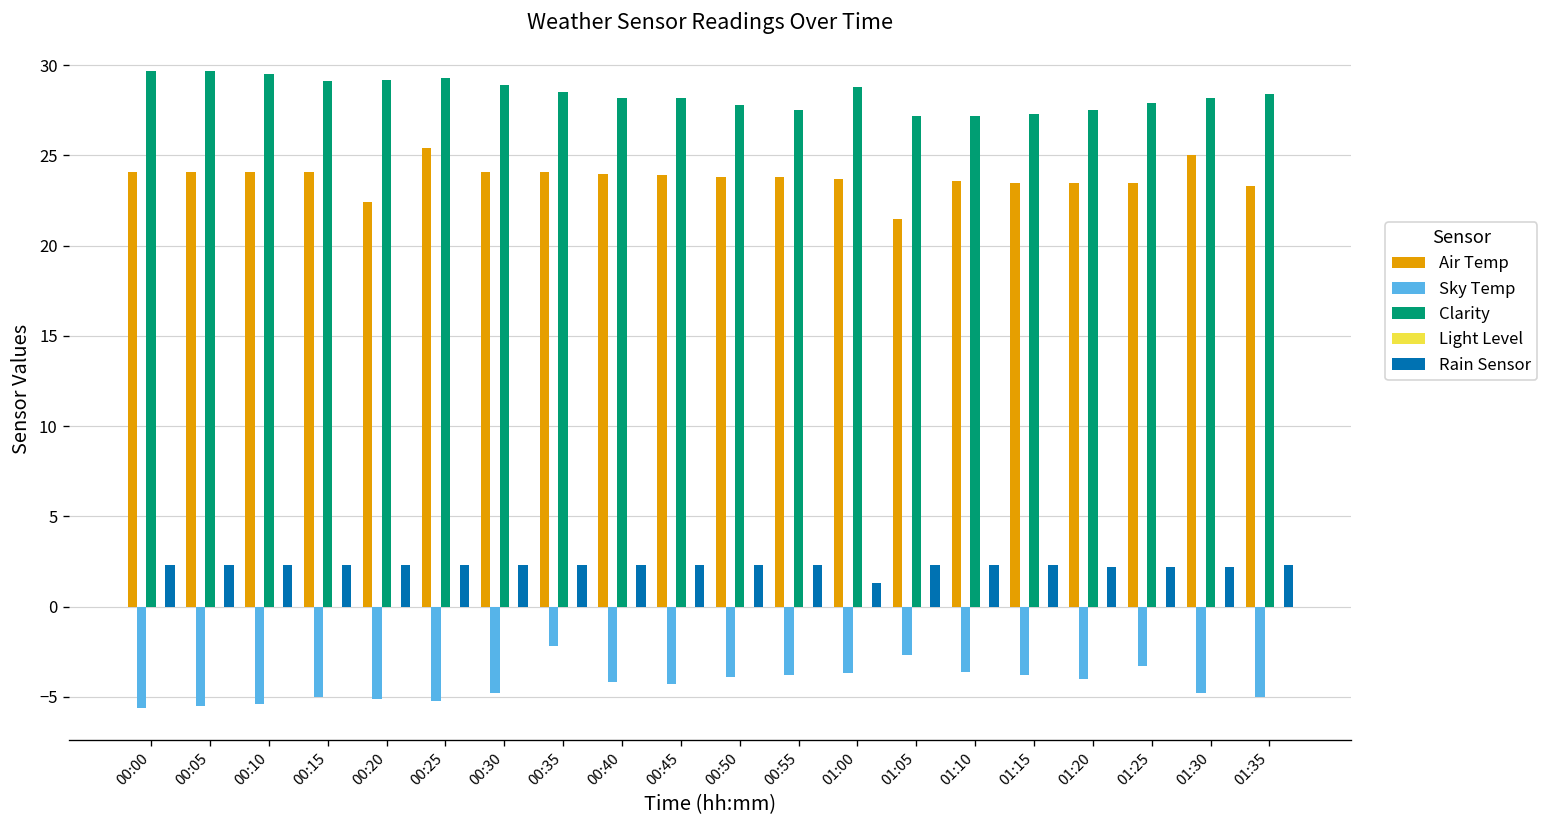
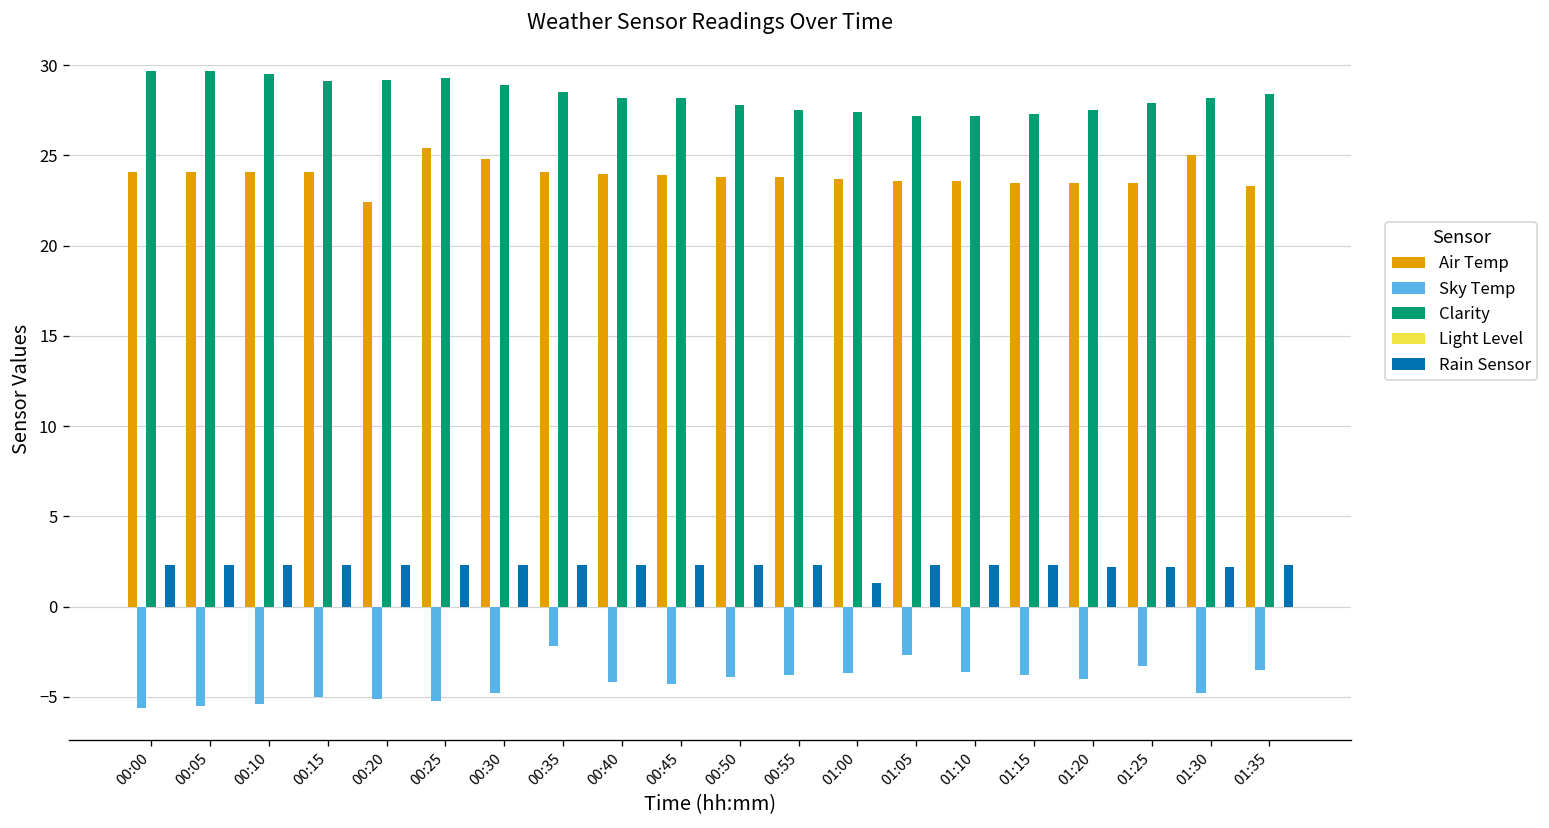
Air Temp, 00:30: 24.1 -> 24.8
Clarity, 01:00: 28.8 -> 27.4
Air Temp, 01:05: 21.5 -> 23.6
Sky Temp, 01:35: -5.0 -> -3.5
